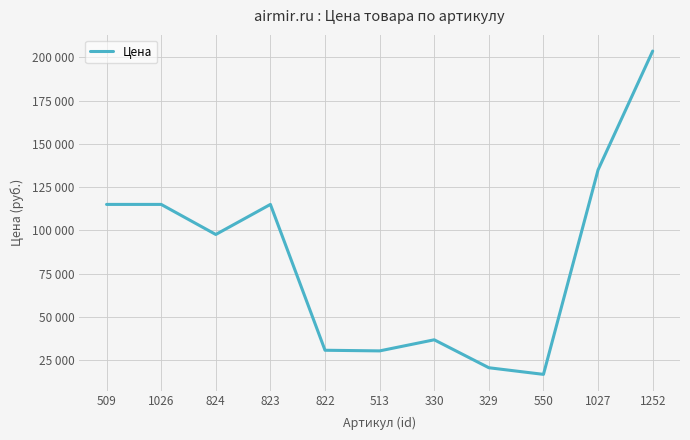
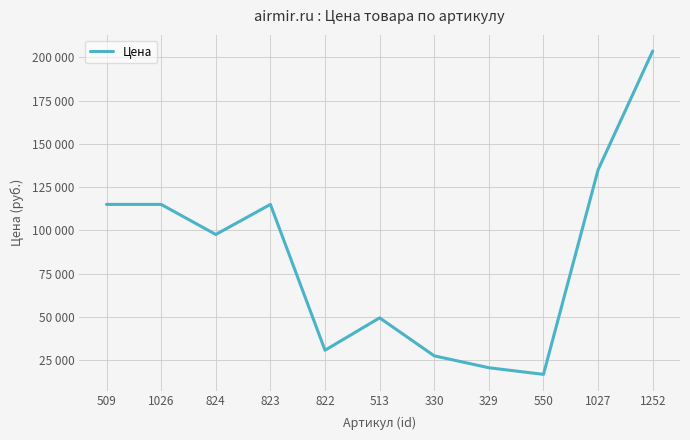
513: 30000 -> 49000
330: 37000 -> 27000
